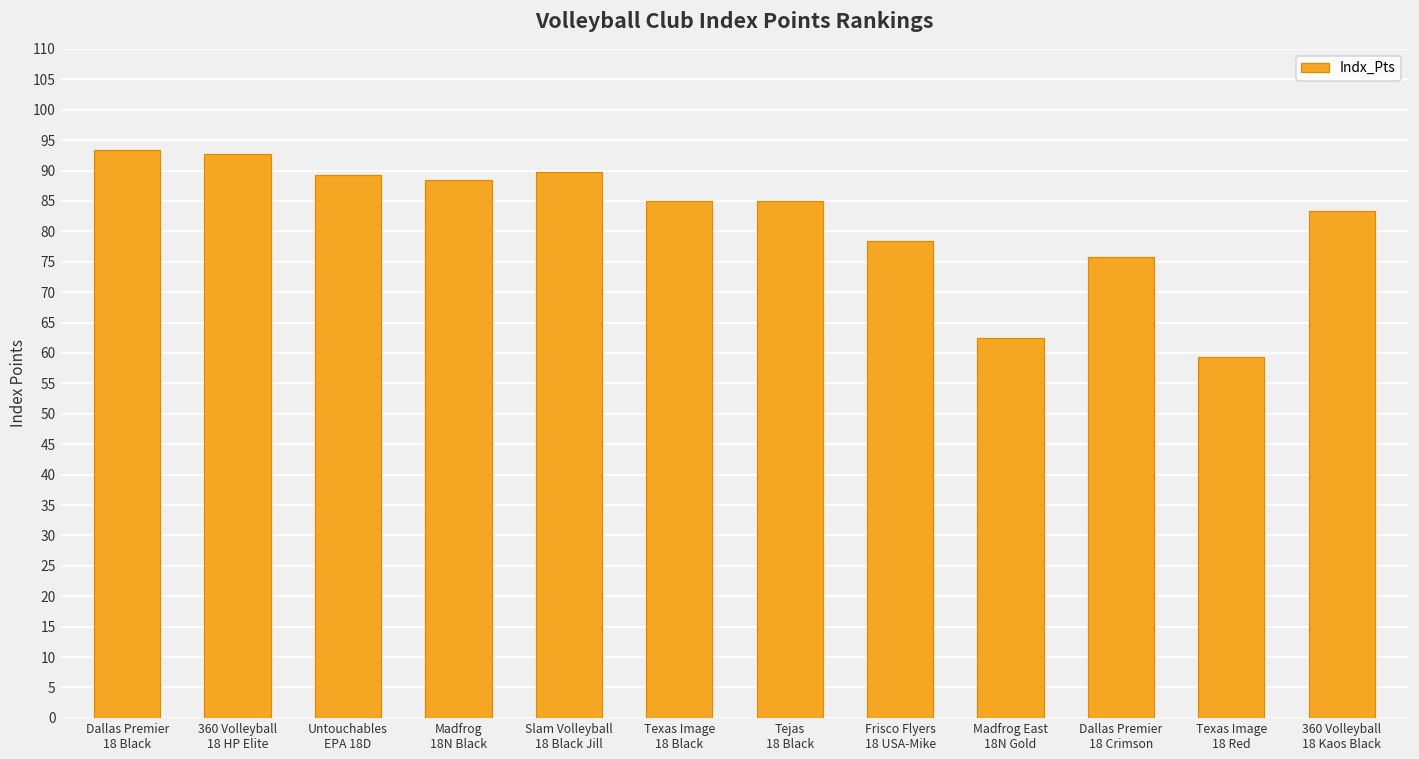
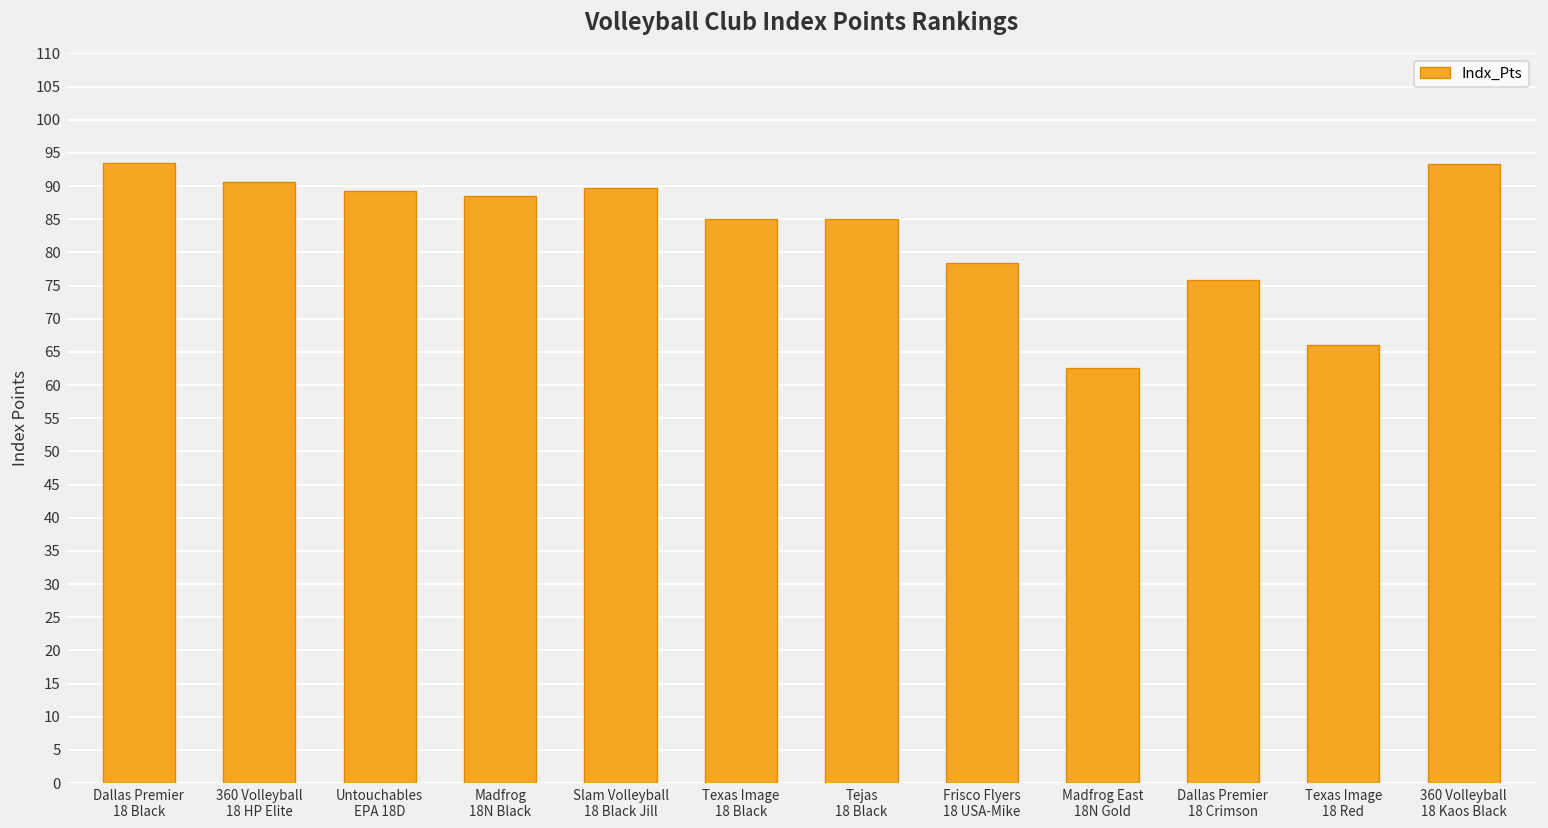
360 Volleyball 18 HP Elite: 93 -> 91
Texas Image 18 Red: 59 -> 66
360 Volleyball 18 Kaos Black: 83 -> 93
